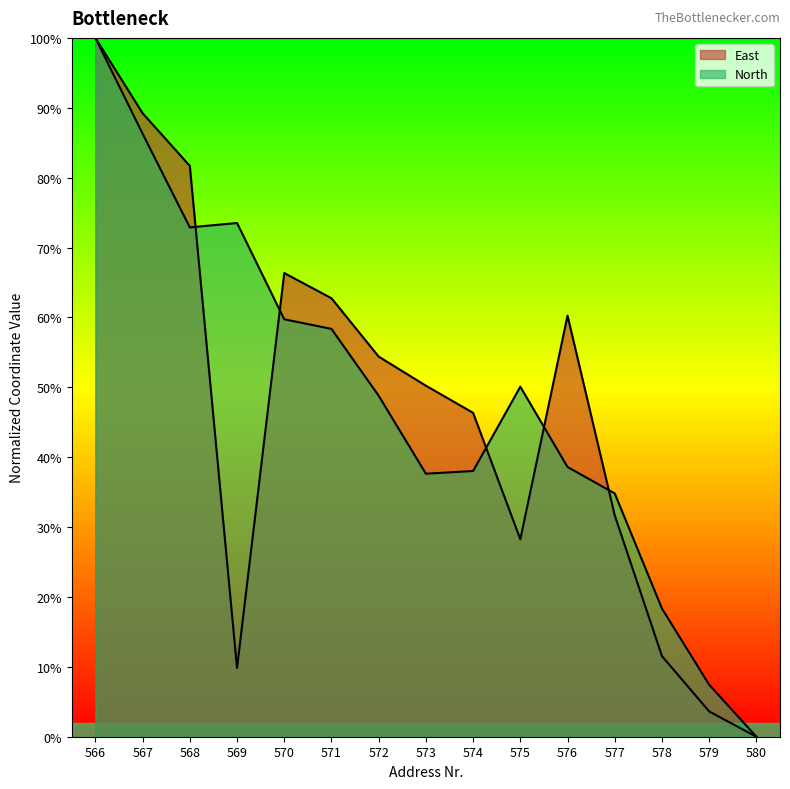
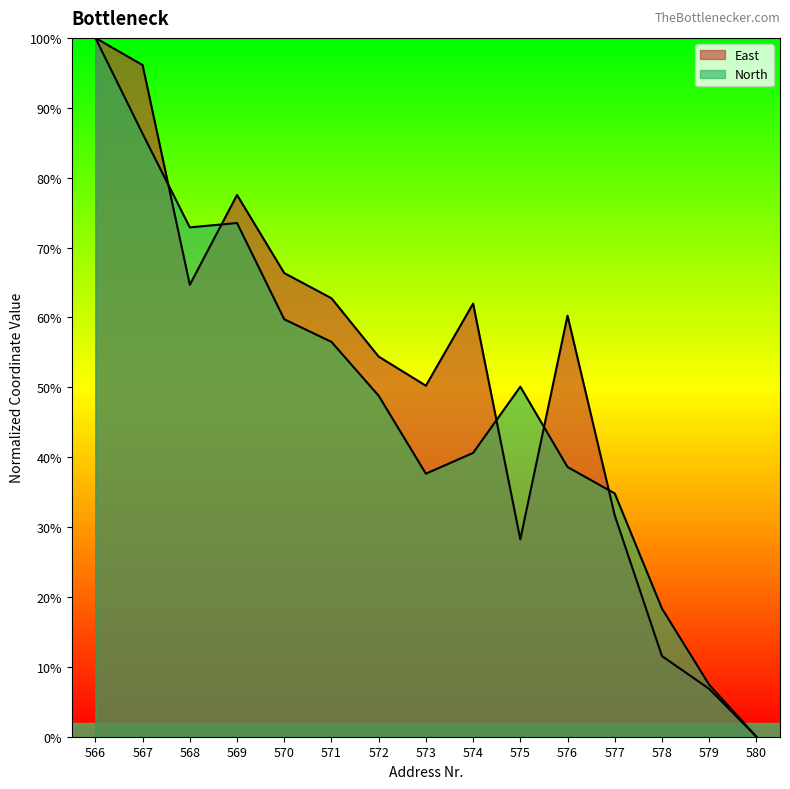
East, 567: 89% -> 96%
East, 568: 82% -> 65%
East, 569: 10% -> 78%
North, 571: 58% -> 57%
East, 574: 46% -> 62%
North, 574: 38% -> 41%
East, 579: 4% -> 7%
